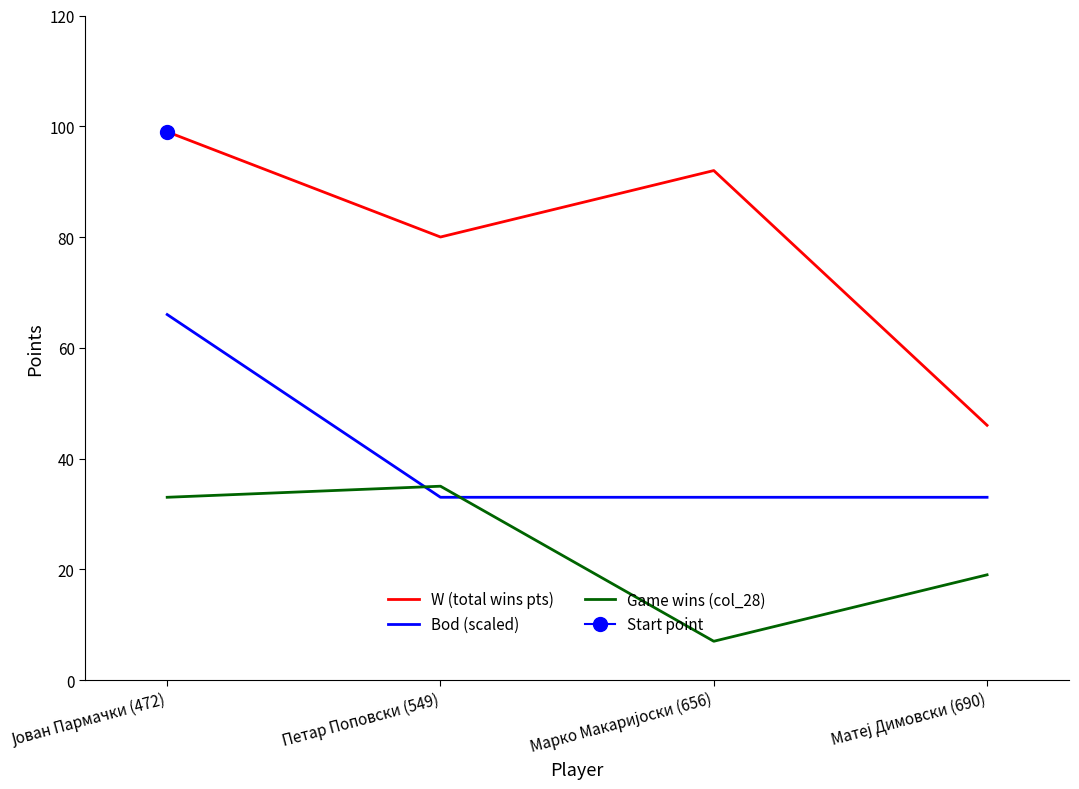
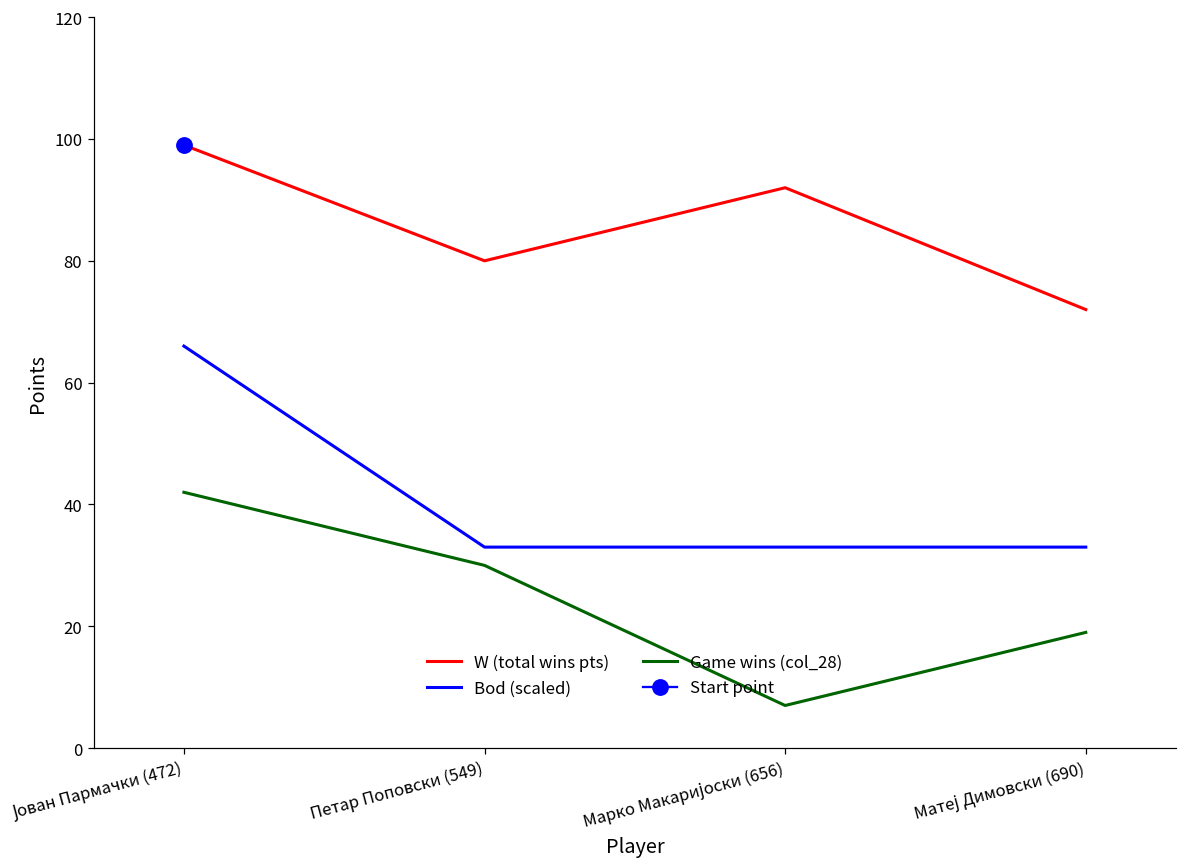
Game wins (col_28), Јован Пармачки (472): 33 -> 42
Game wins (col_28), Петар Поповски (549): 35 -> 30
W (total wins pts), Матеј Димовски (690): 46 -> 72
